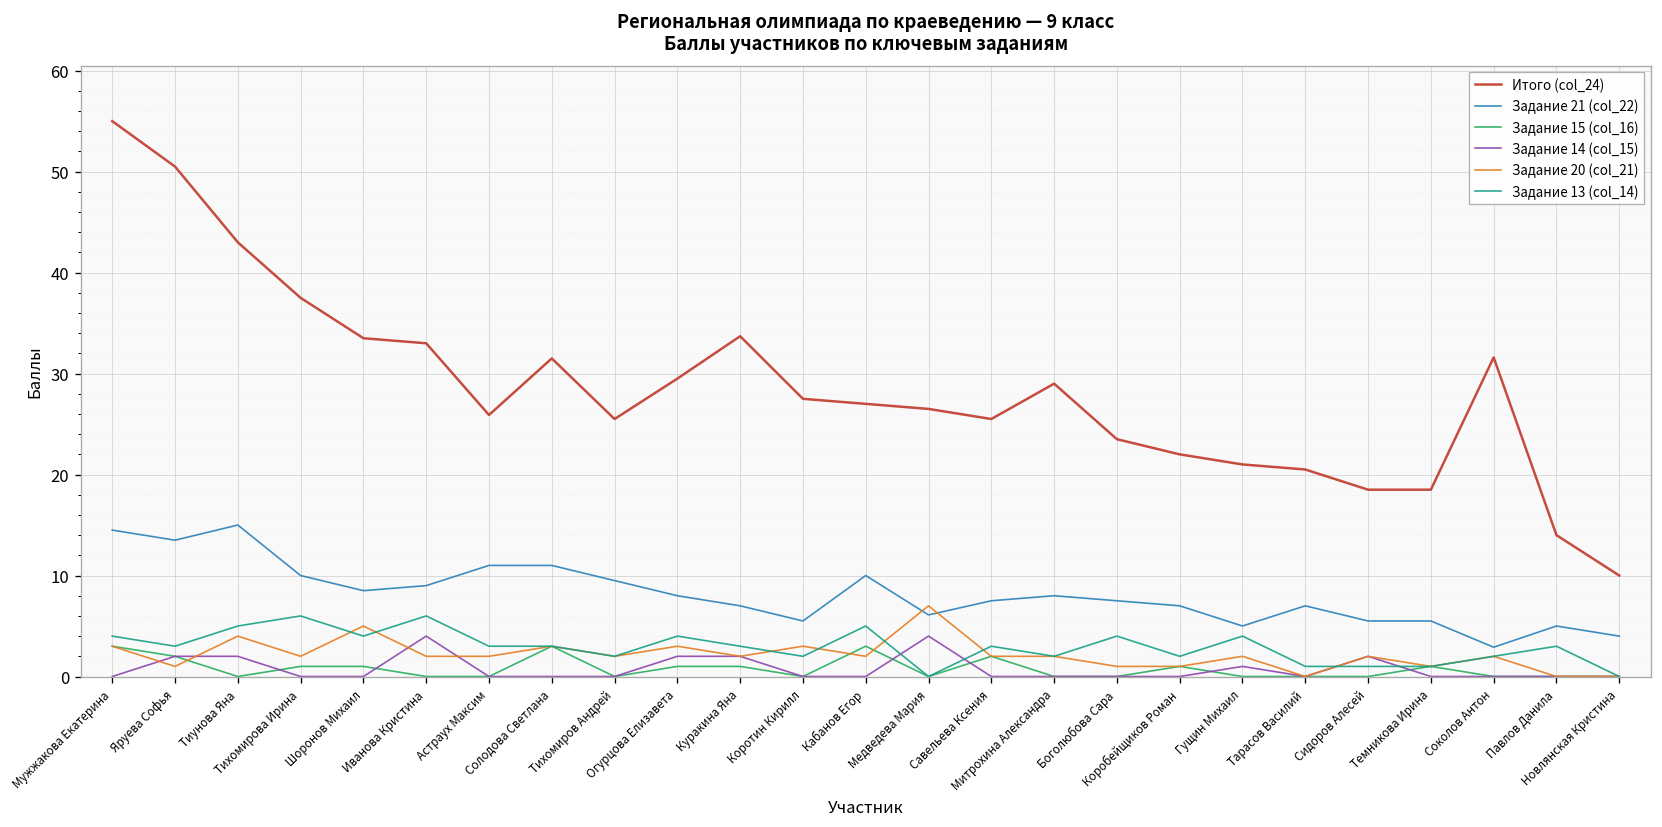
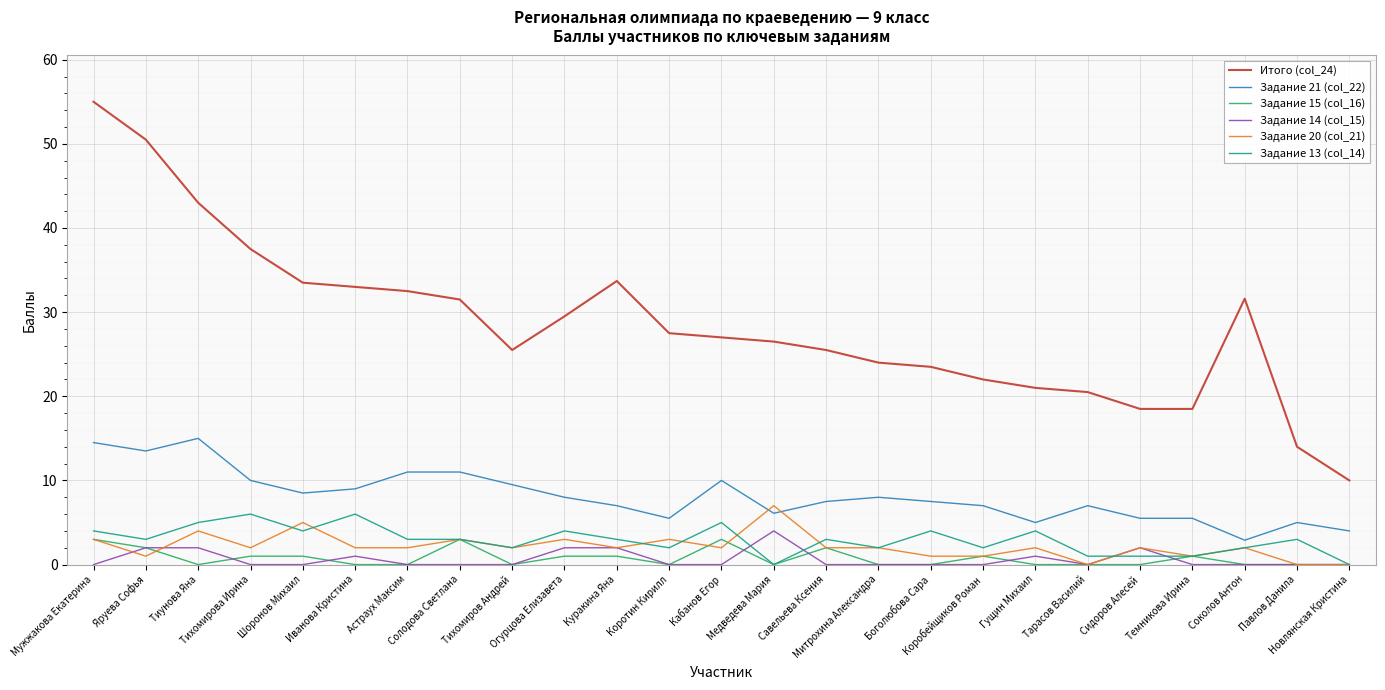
Задание 14 (col_15), Иванова Кристина: 4 -> 1
Итого (col_24), Астраух Максим: 26 -> 33
Итого (col_24), Митрохина Александра: 29 -> 24
